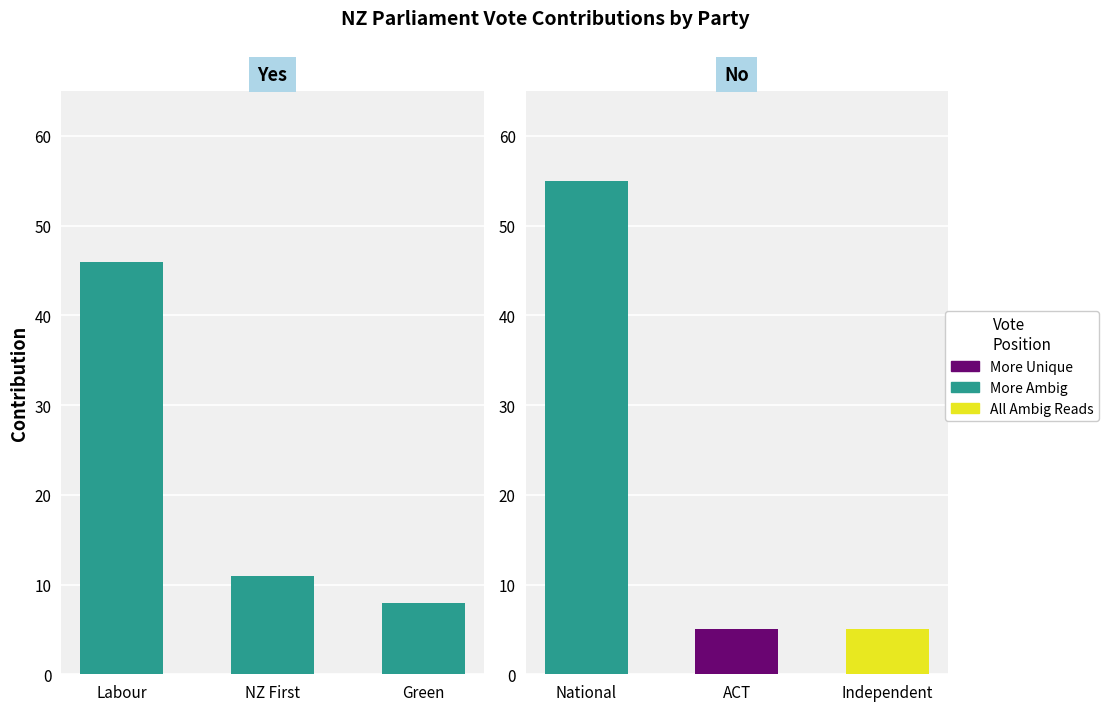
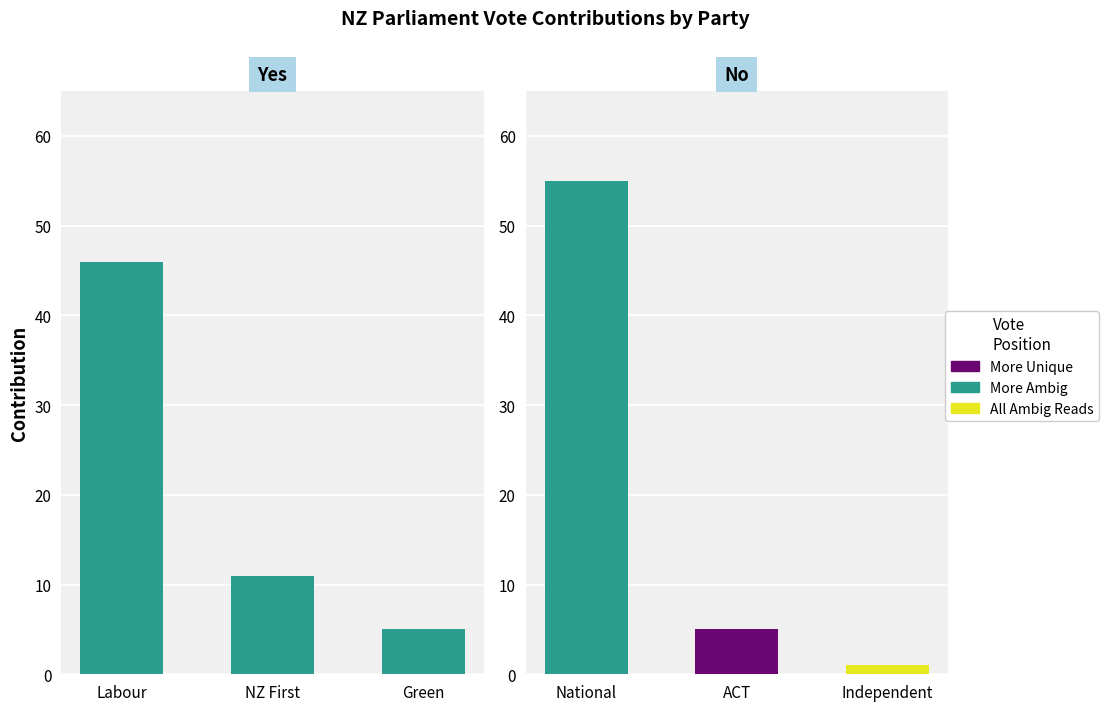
Yes, Green: 8 -> 5
No, Independent: 5 -> 1
